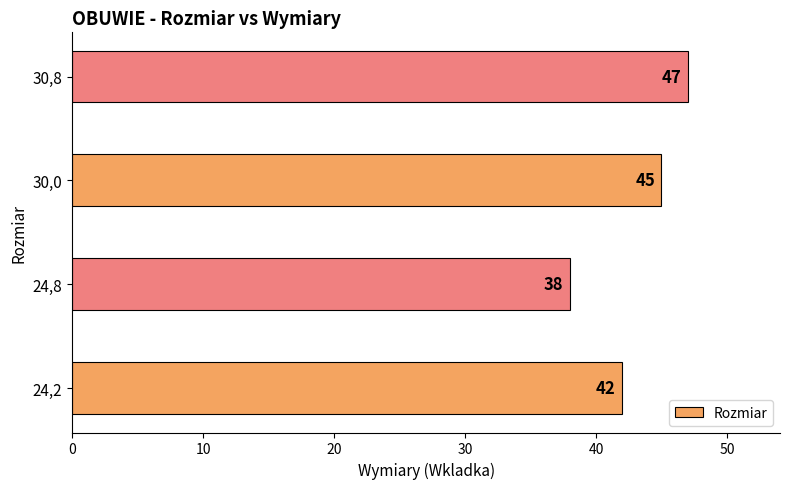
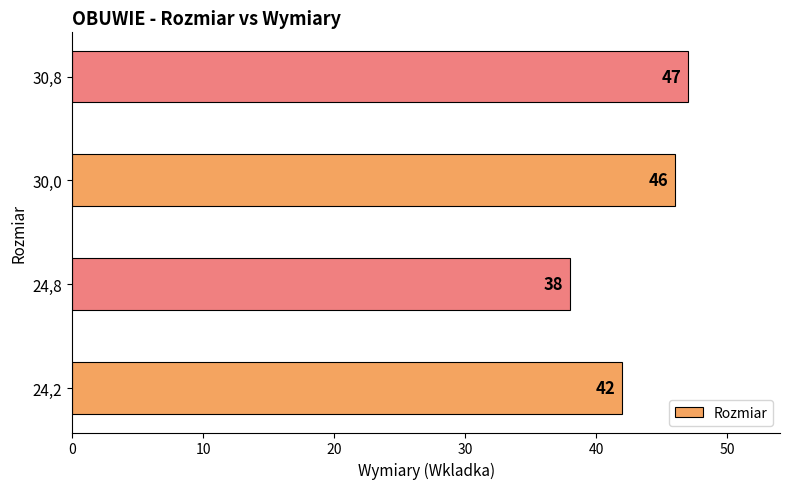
30,0: 45 -> 46
